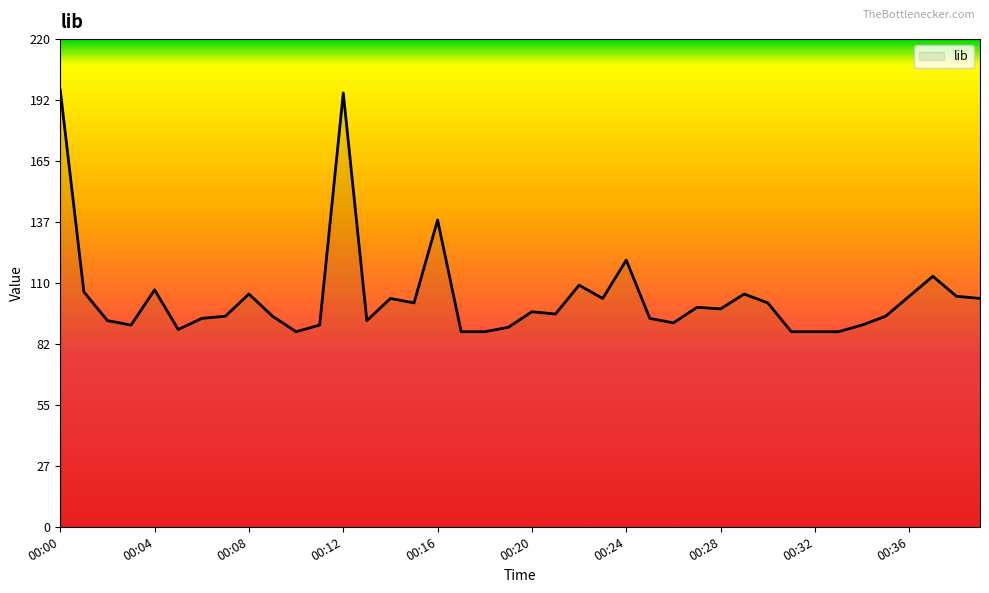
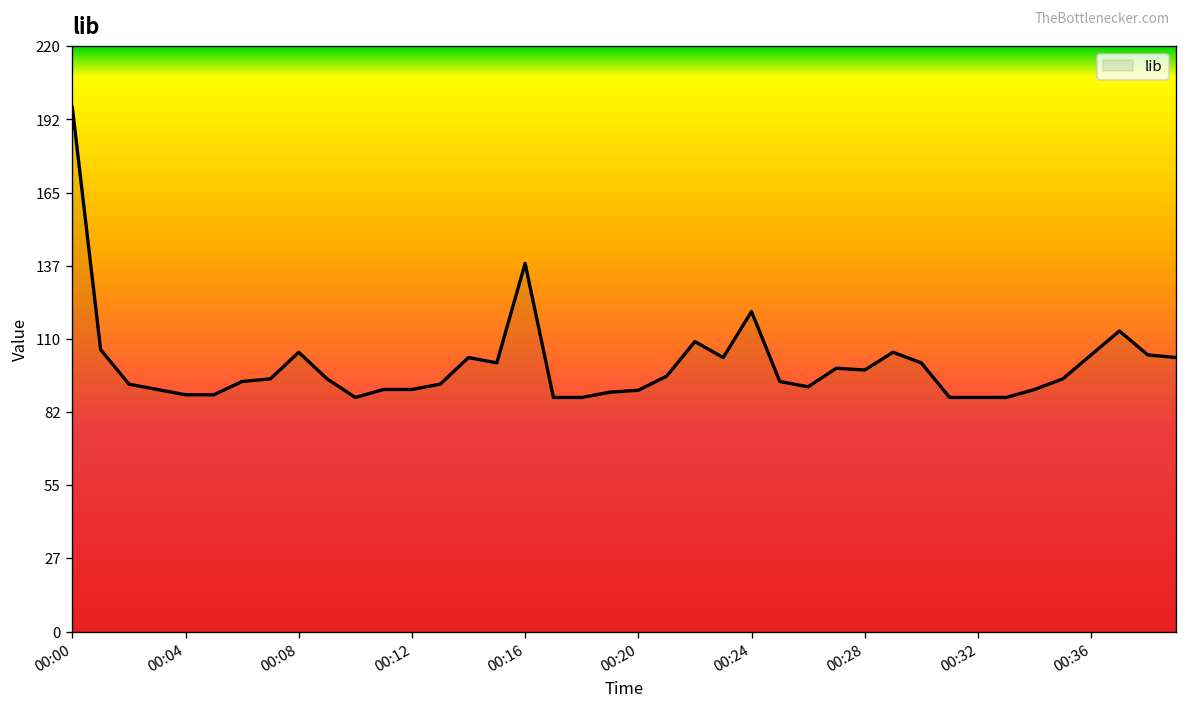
00:04: 107 -> 89
00:12: 196 -> 91
00:20: 97 -> 91
